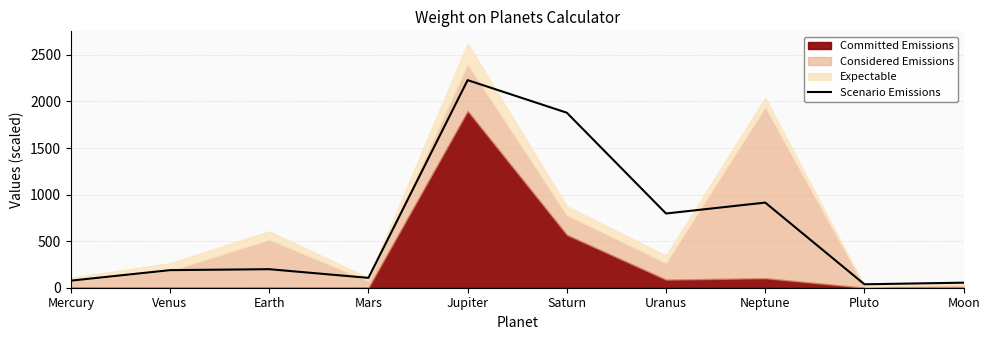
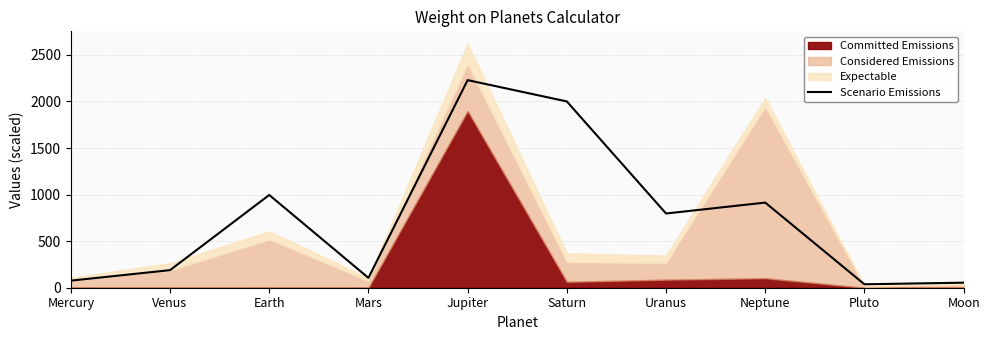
Scenario Emissions, Earth: 200 -> 1000
Scenario Emissions, Saturn: 1900 -> 2000
Committed Emissions, Saturn: 600 -> 100
